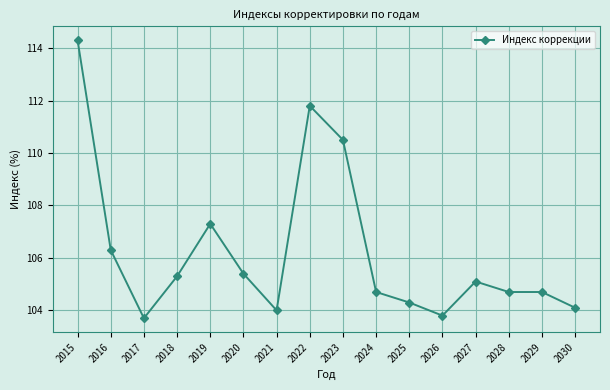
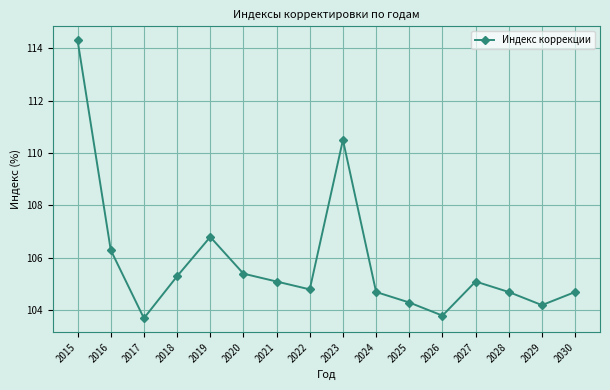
2019: 107.3 -> 106.8
2021: 104.0 -> 105.1
2022: 111.8 -> 104.8
2029: 104.7 -> 104.2
2030: 104.1 -> 104.7
